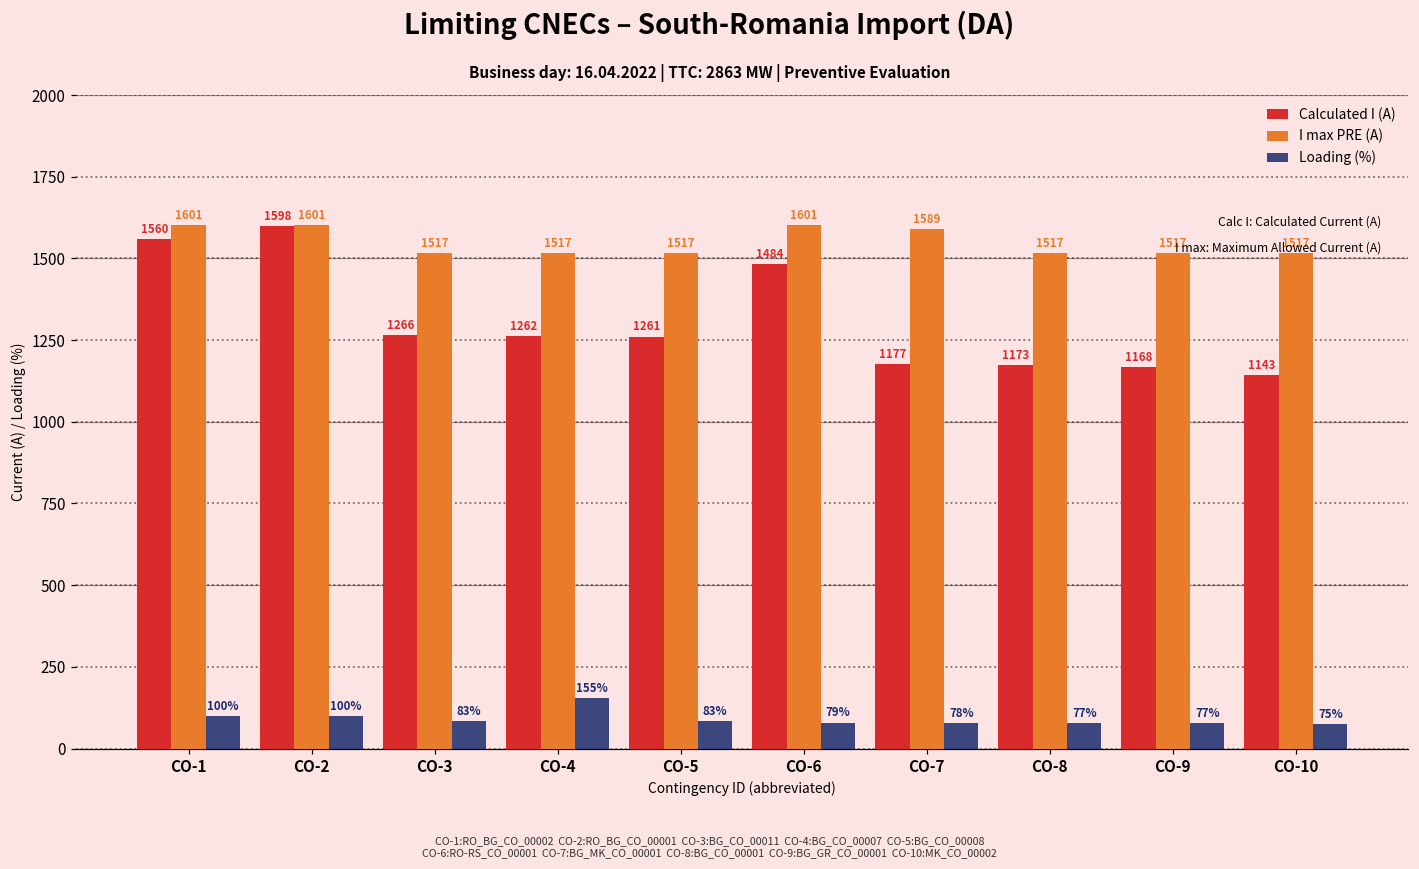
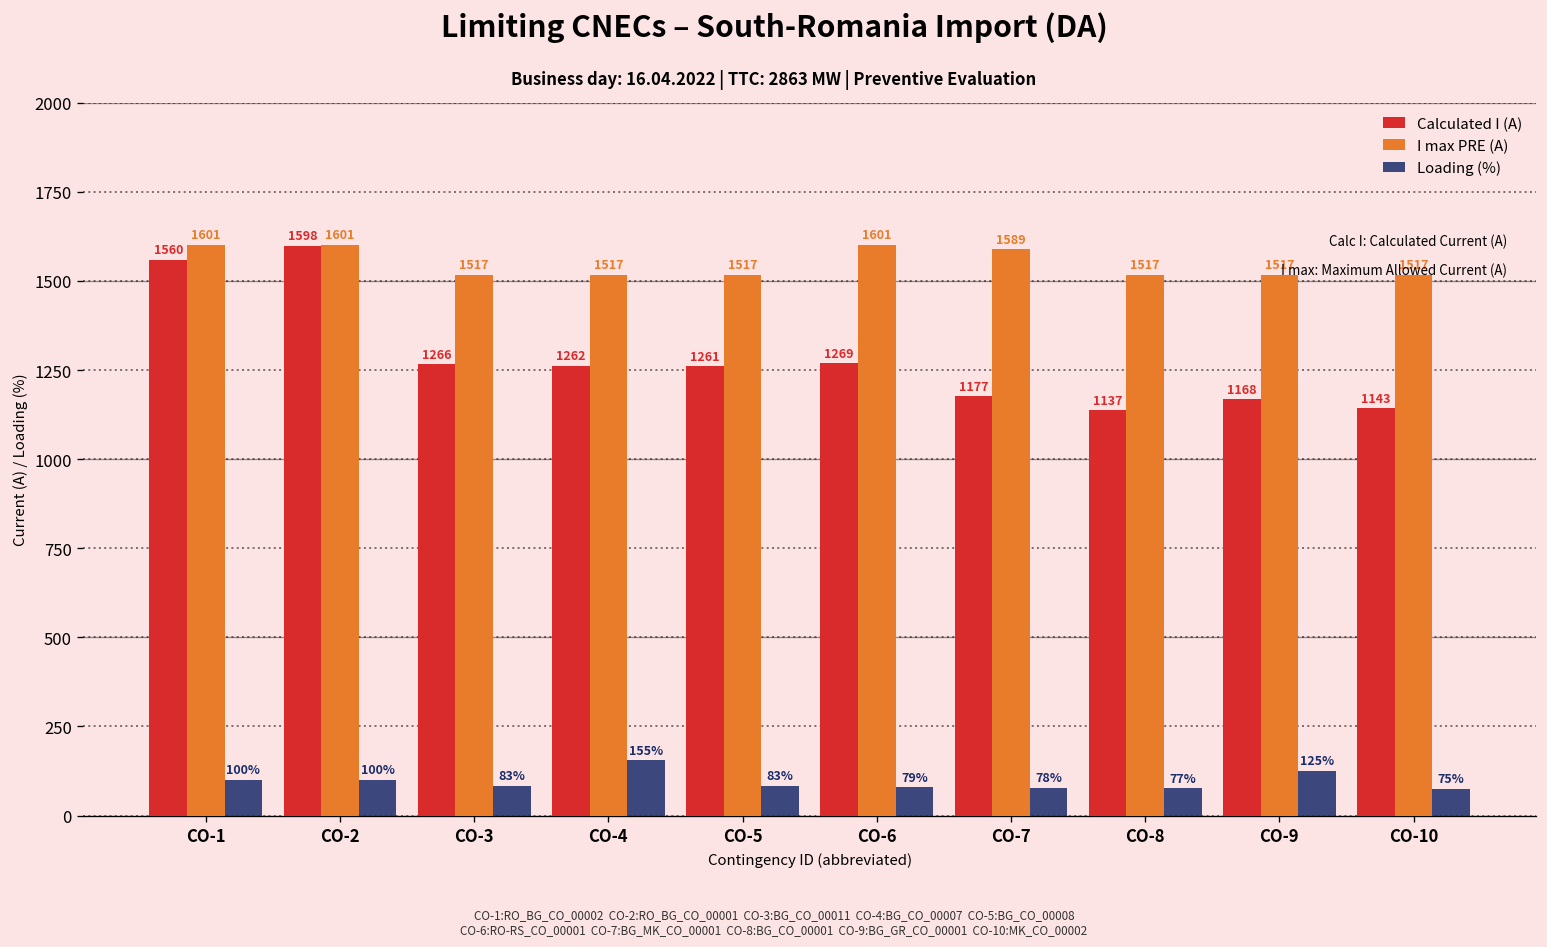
Calculated I (A), CO-6: 1484 -> 1269
Calculated I (A), CO-8: 1173 -> 1137
Loading (%), CO-9: 77% -> 125%
